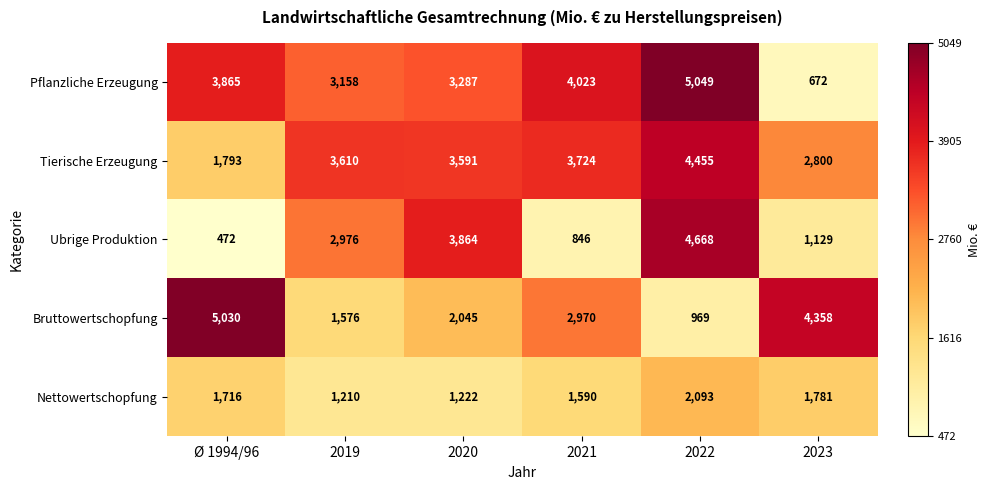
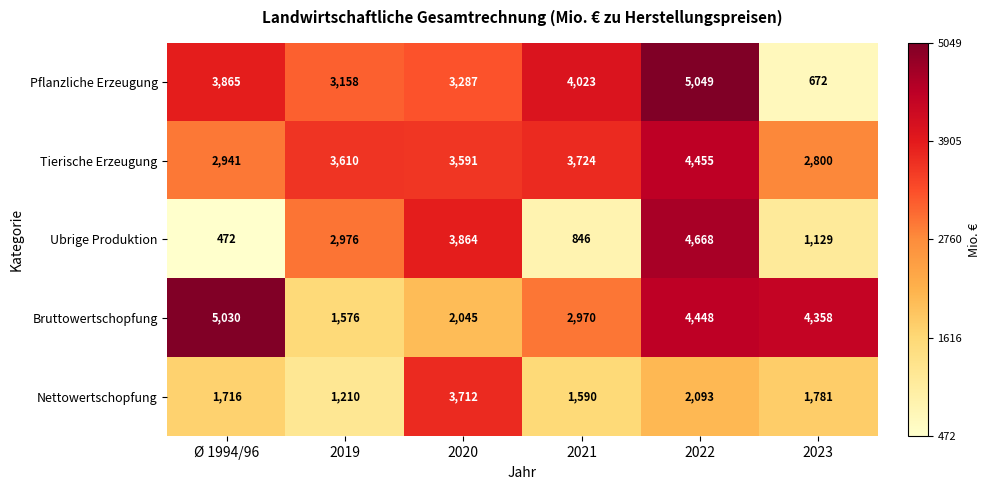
Tierische Erzeugung, Ø 1994/96: 1,793 -> 2,941
Bruttowertschopfung, 2022: 969 -> 4,448
Nettowertschopfung, 2020: 1,222 -> 3,712
